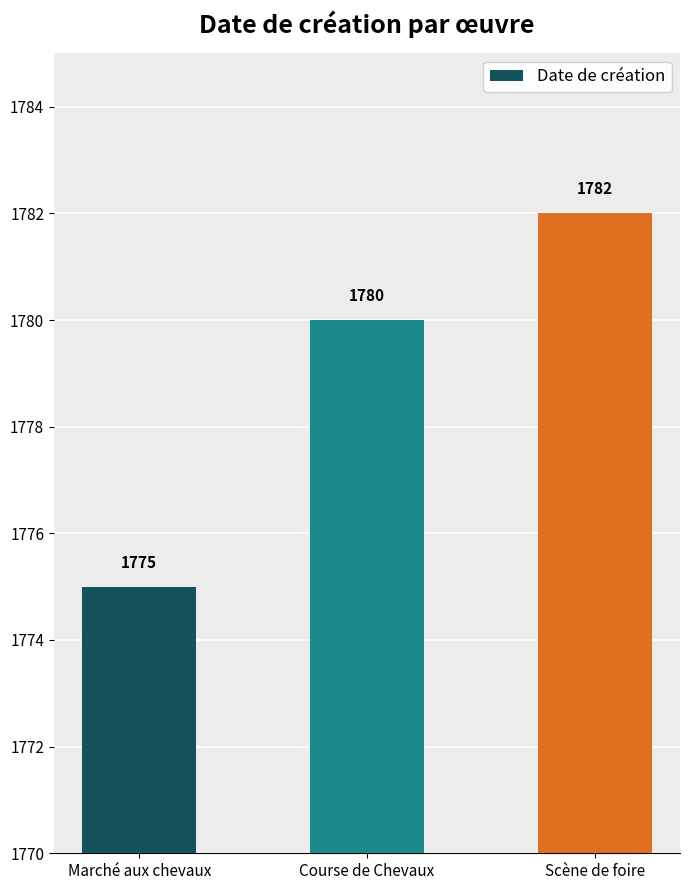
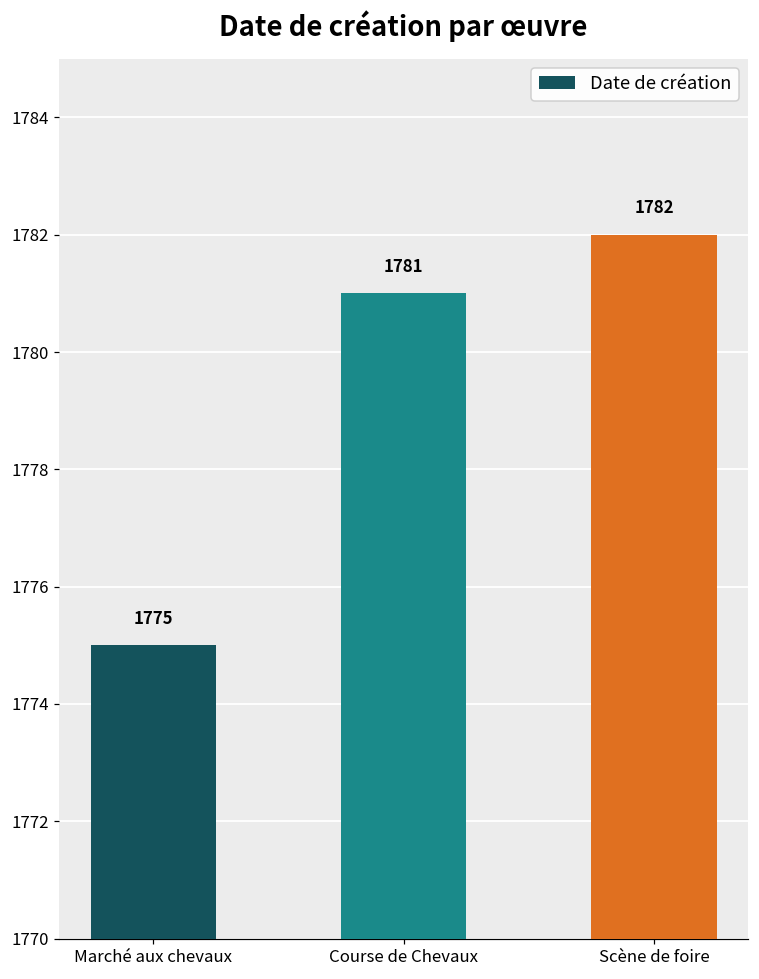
Course de Chevaux: 1780 -> 1781
